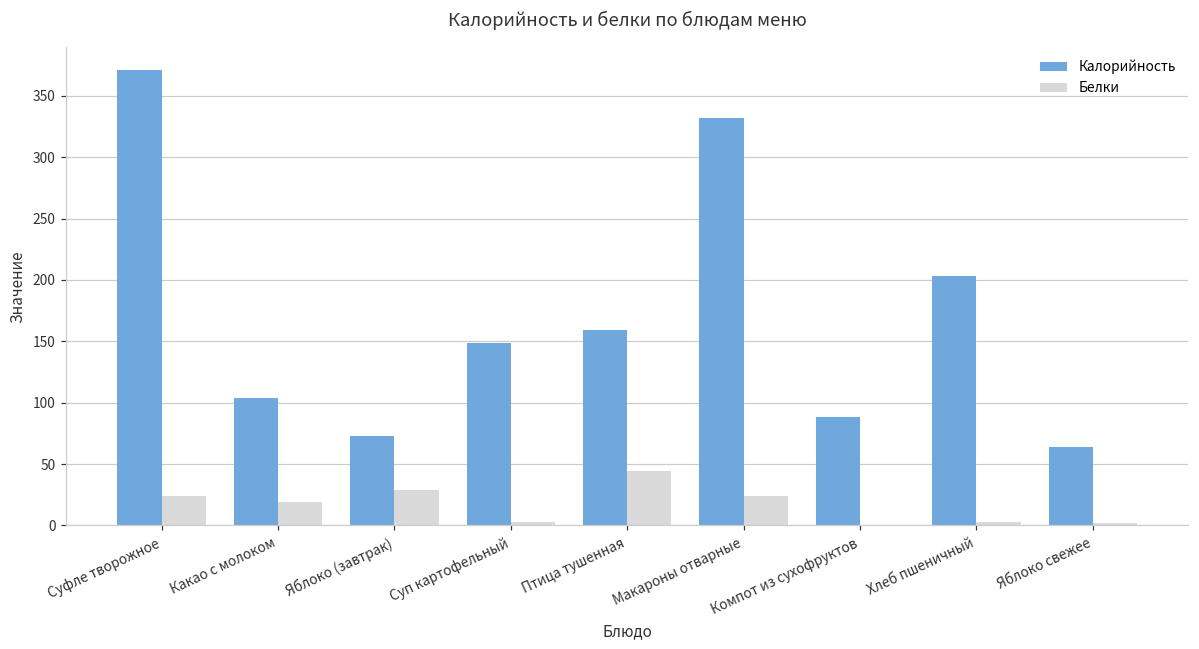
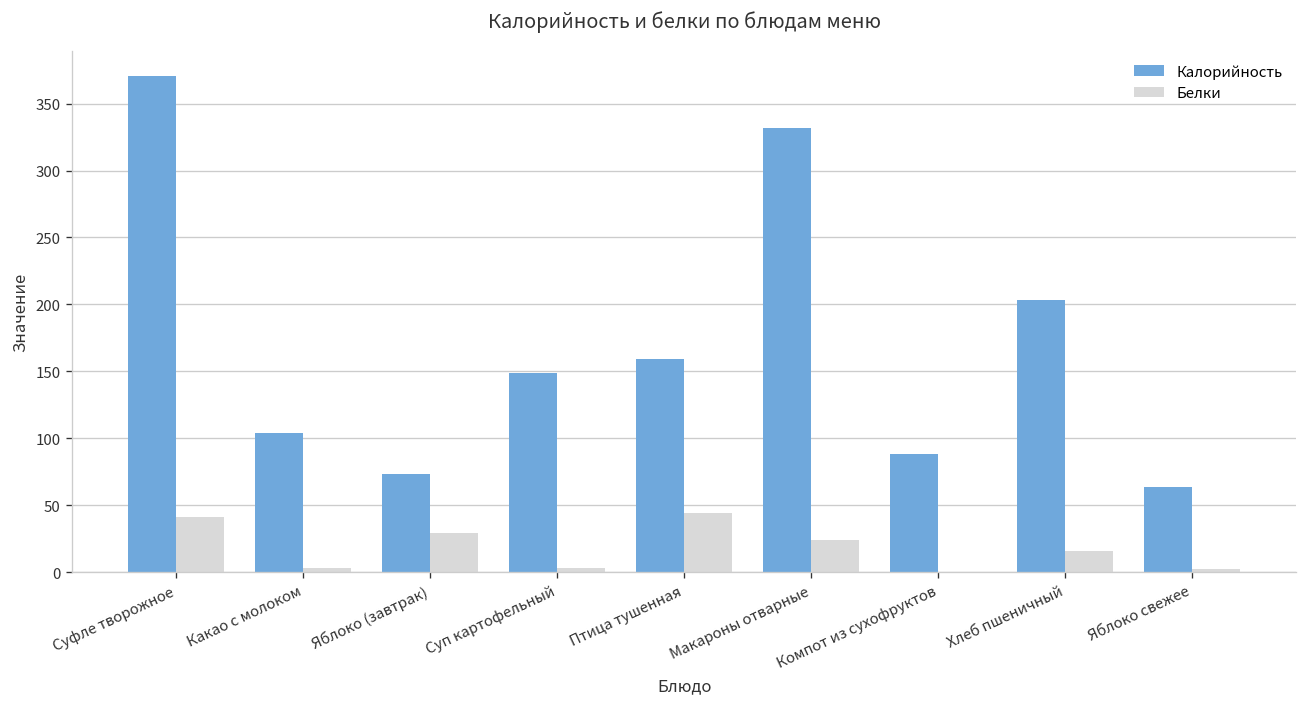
Белки, Суфле творожное: 24 -> 41
Белки, Какао с молоком: 19 -> 3
Белки, Хлеб пшеничный: 3 -> 16
